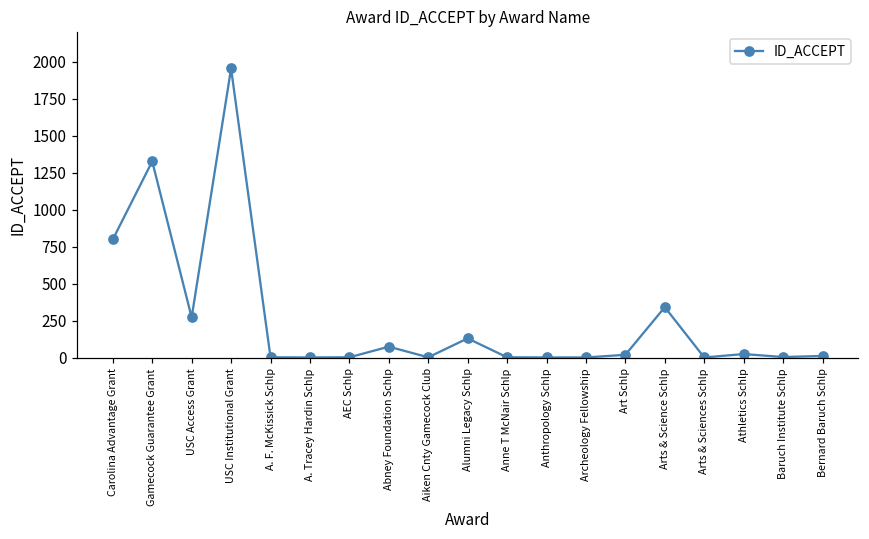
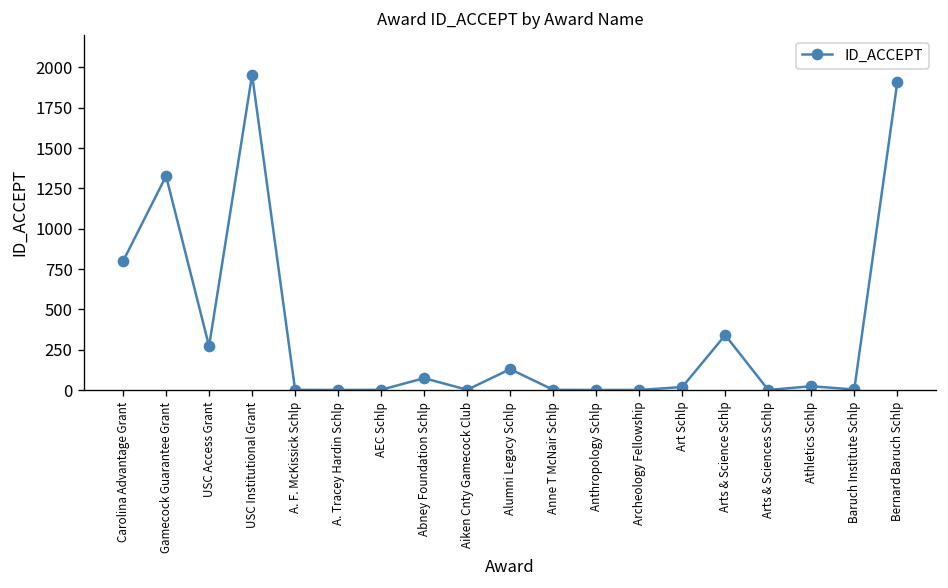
Bernard Baruch Schlp: 10 -> 1910
